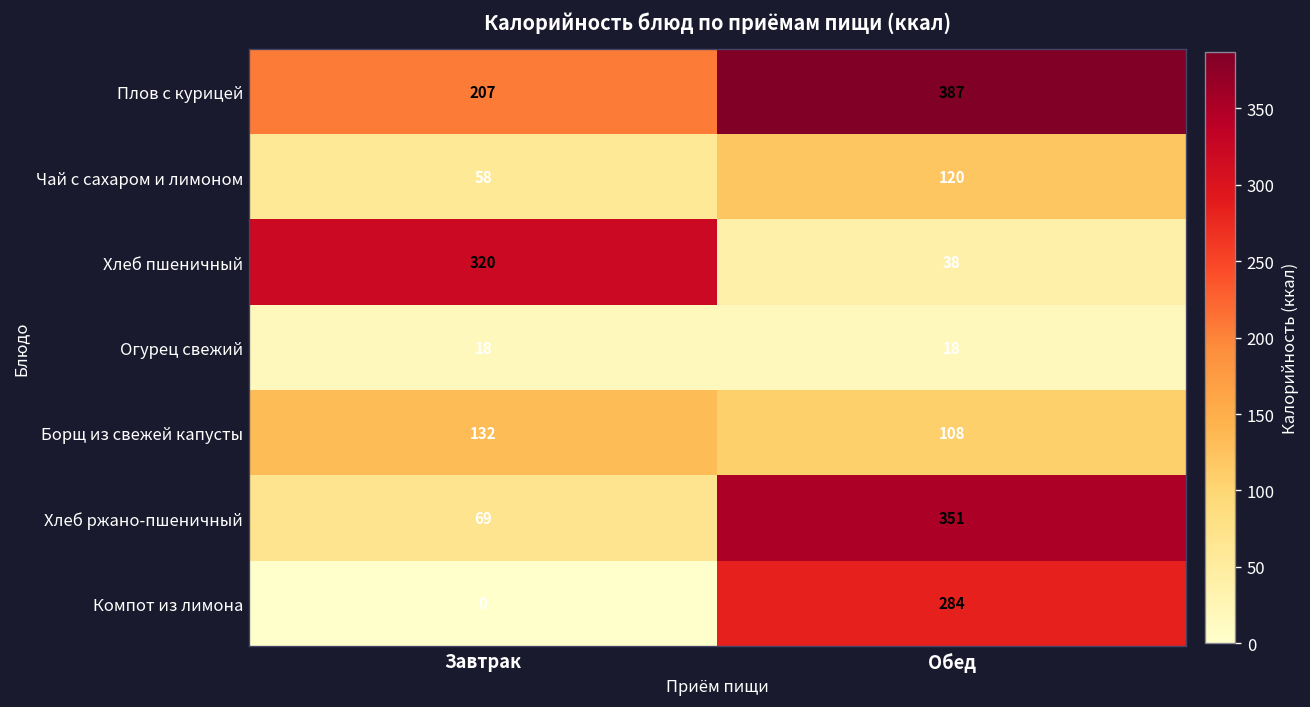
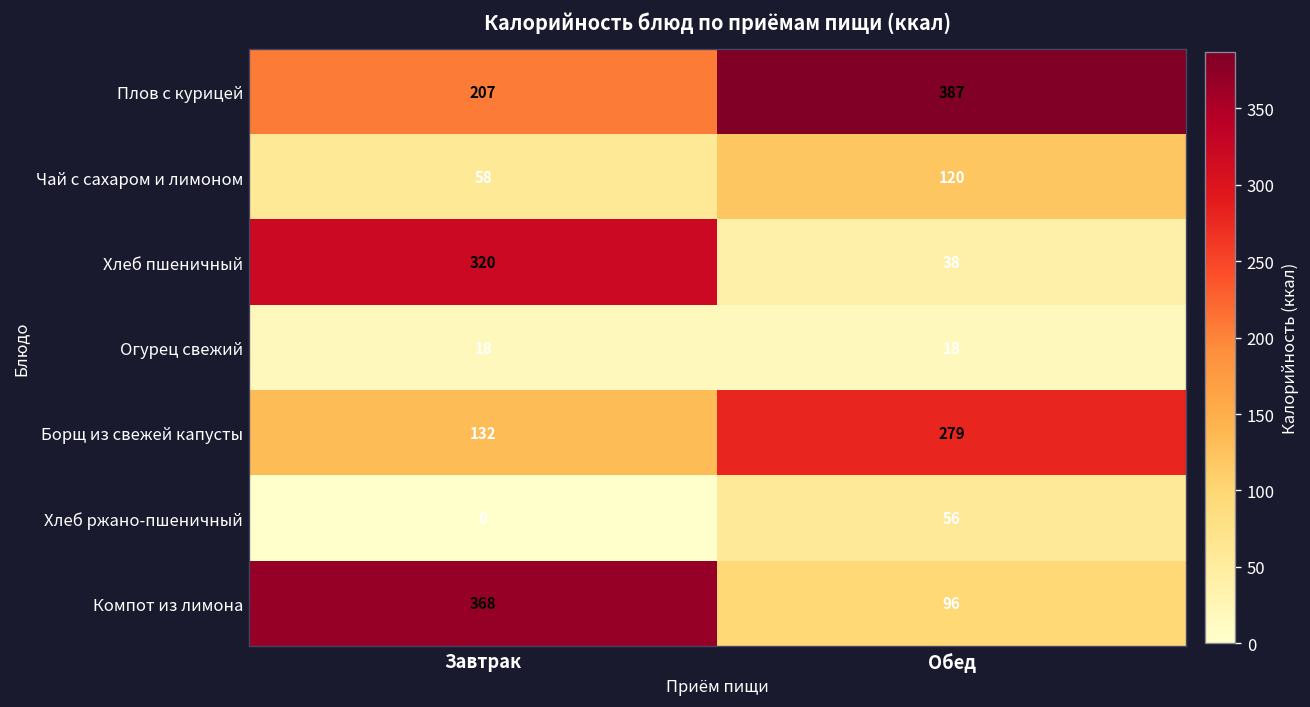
Борщ из свежей капусты, Обед: 108 -> 279
Хлеб ржано-пшеничный, Завтрак: 69 -> 0
Хлеб ржано-пшеничный, Обед: 351 -> 56
Компот из лимона, Завтрак: 0 -> 368
Компот из лимона, Обед: 284 -> 96
